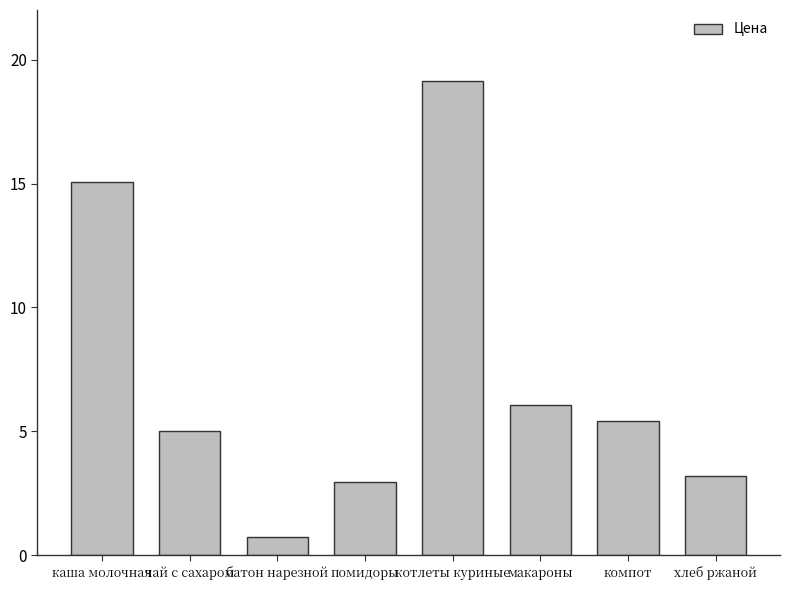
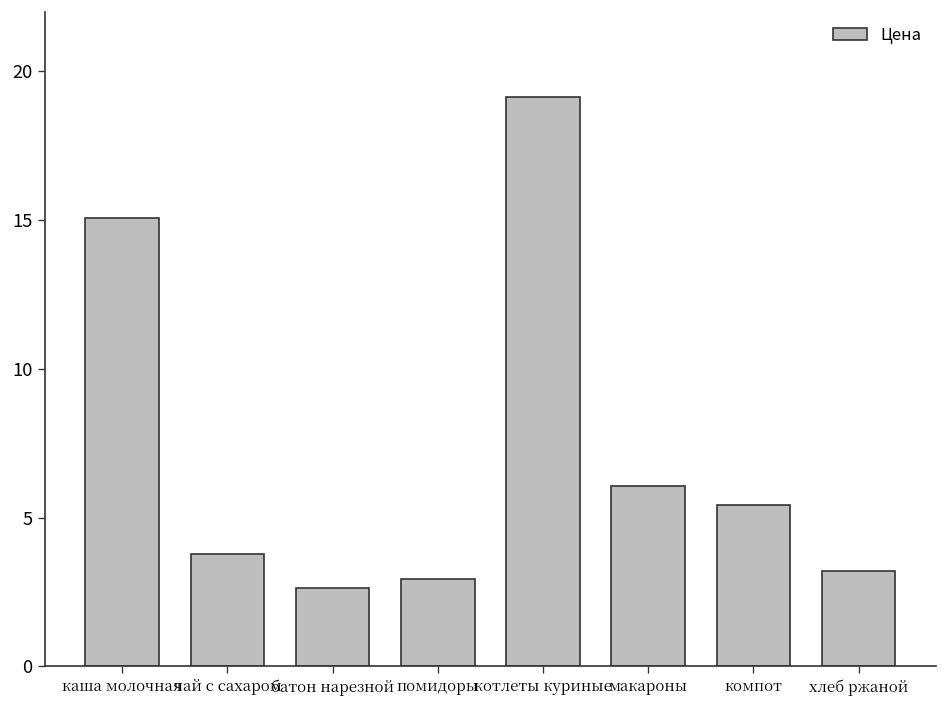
чай с сахаром: 5.0 -> 3.8
батон нарезной: 0.8 -> 2.6
